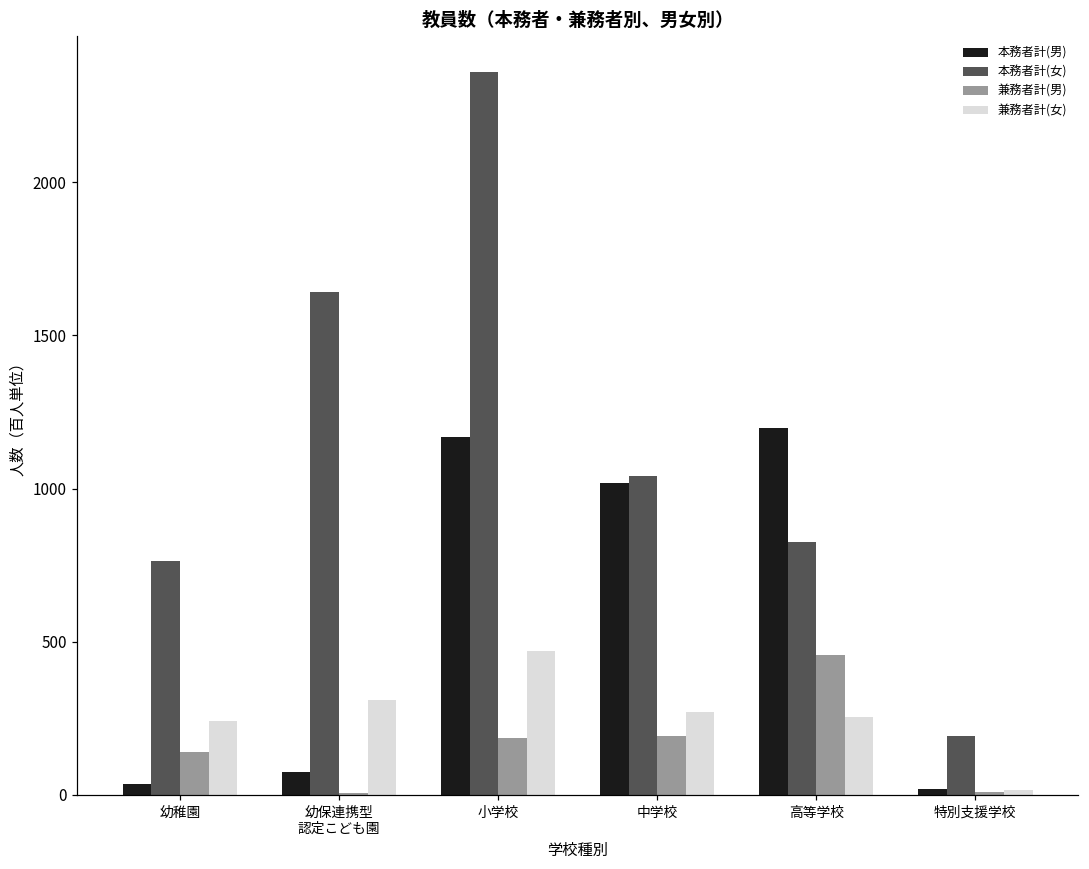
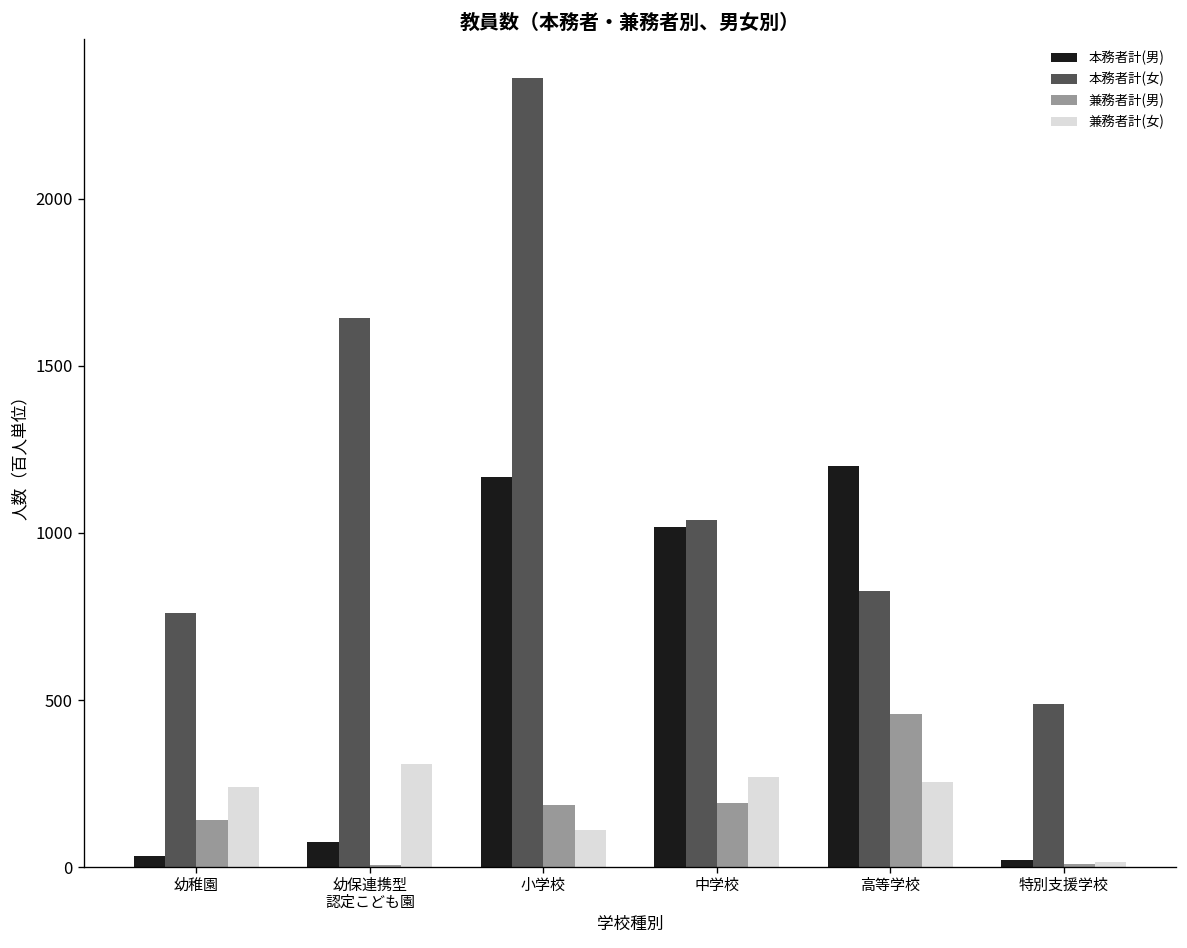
兼務者計(女), 小学校: 470 -> 110
本務者計(女), 特別支援学校: 190 -> 490
